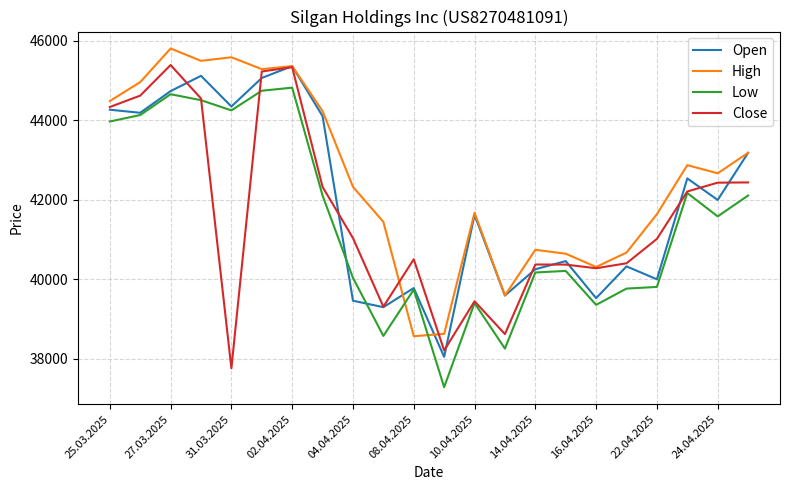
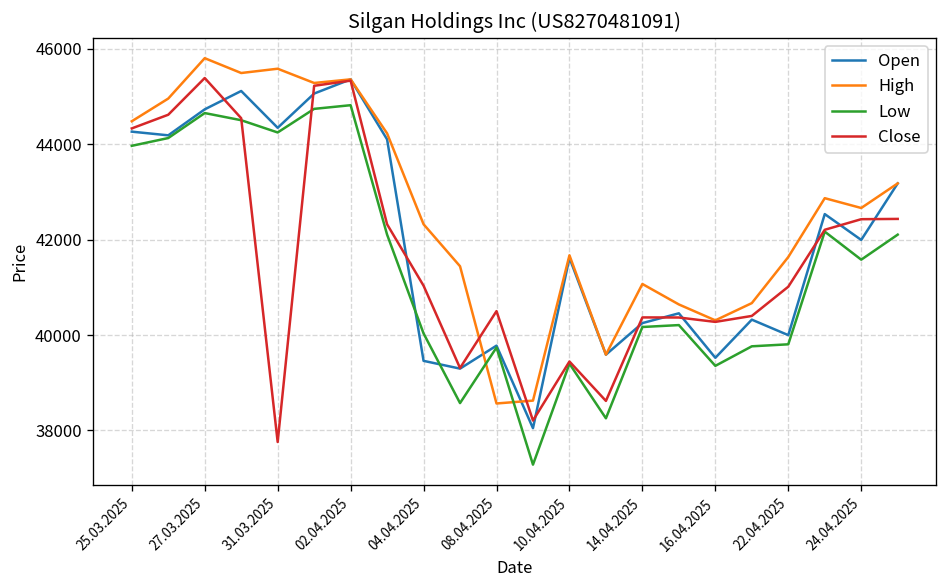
High, 14.04.2025: 40700 -> 41100
